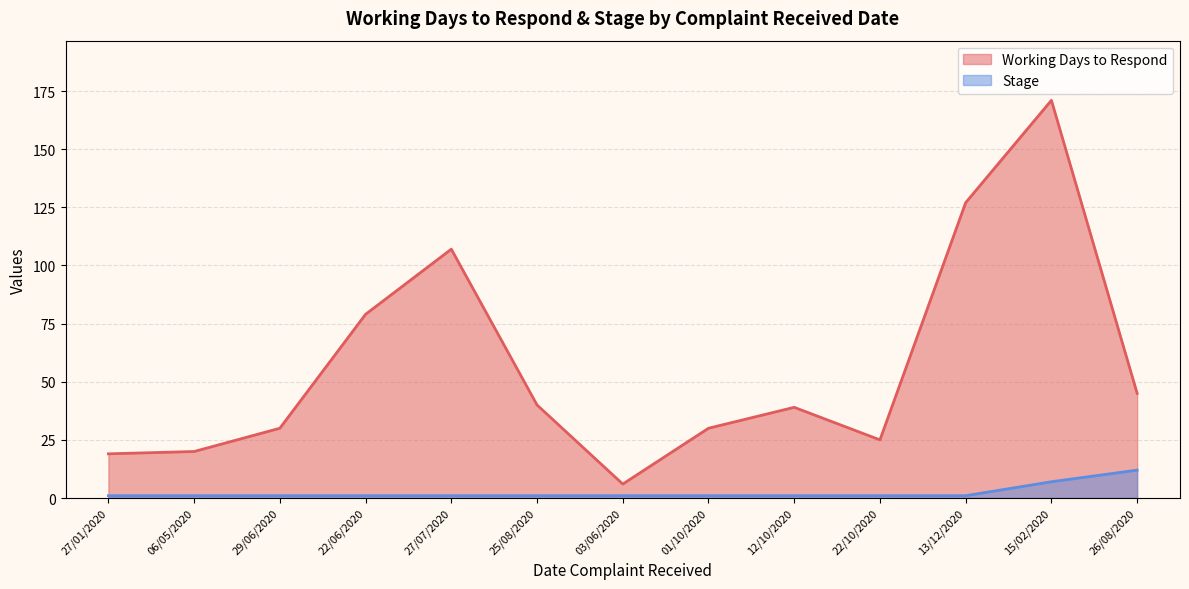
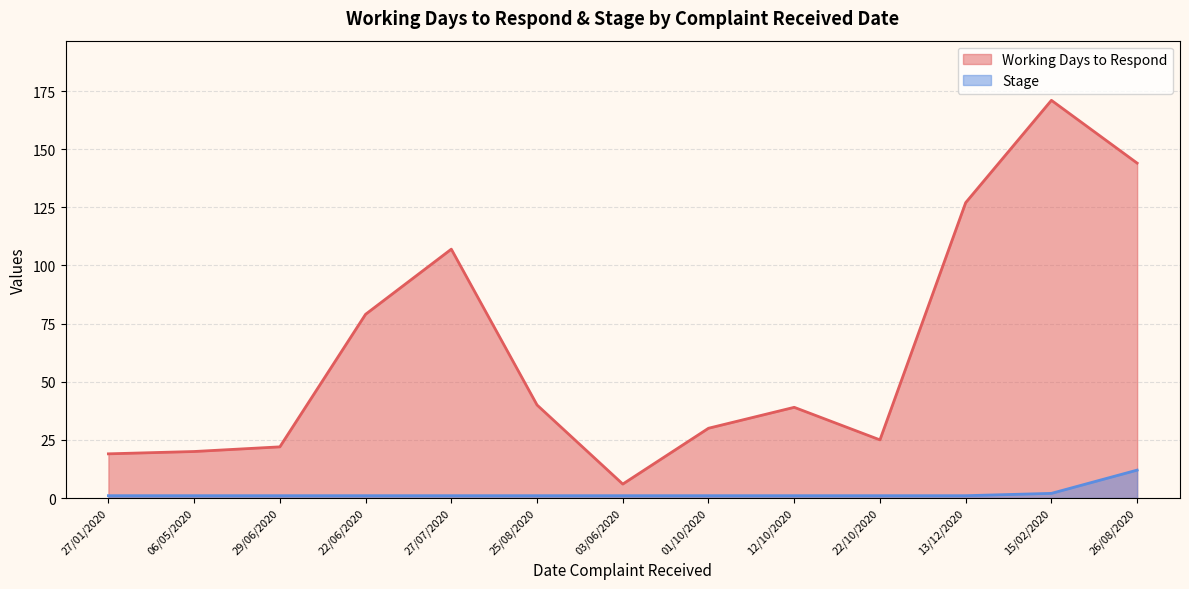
Working Days to Respond, 29/06/2020: 30 -> 22
Stage, 15/02/2020: 7 -> 2
Working Days to Respond, 26/08/2020: 45 -> 144
